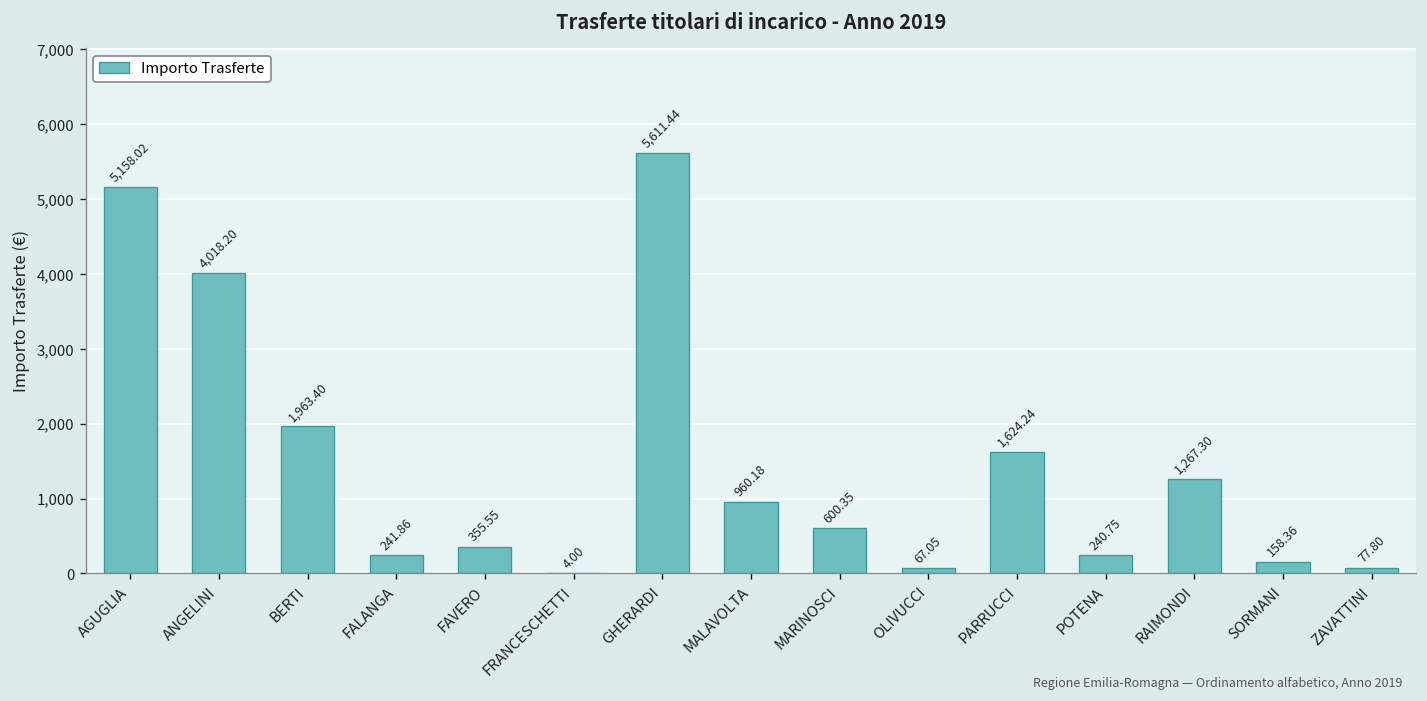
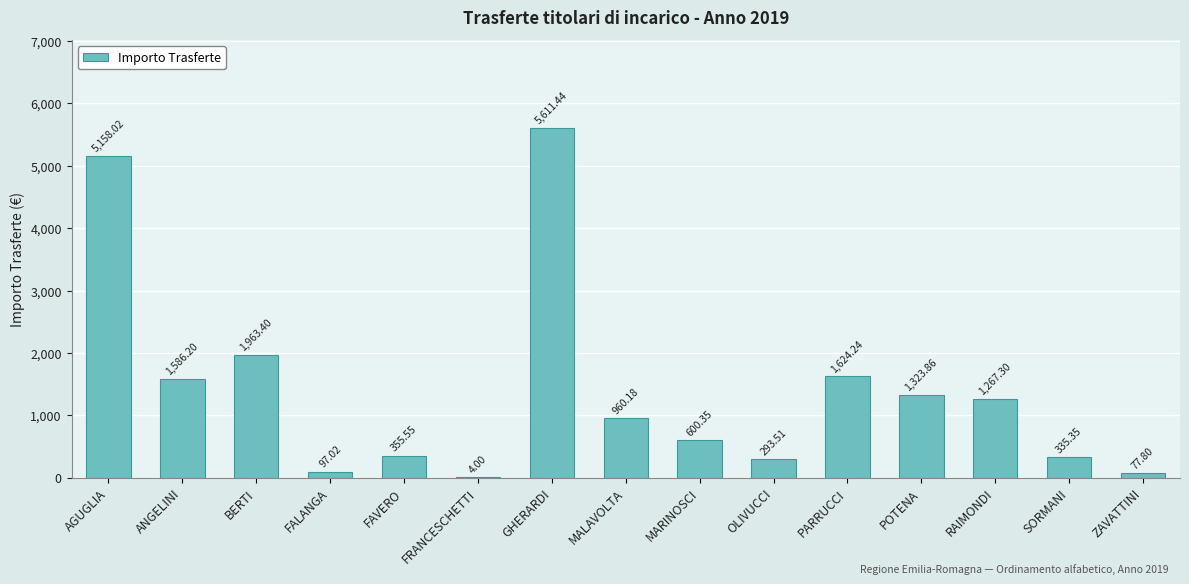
ANGELINI: 4,018.20 -> 1,586.20
FALANGA: 241.86 -> 97.02
OLIVUCCI: 67.05 -> 293.51
POTENA: 240.75 -> 1,323.86
SORMANI: 158.36 -> 335.35
